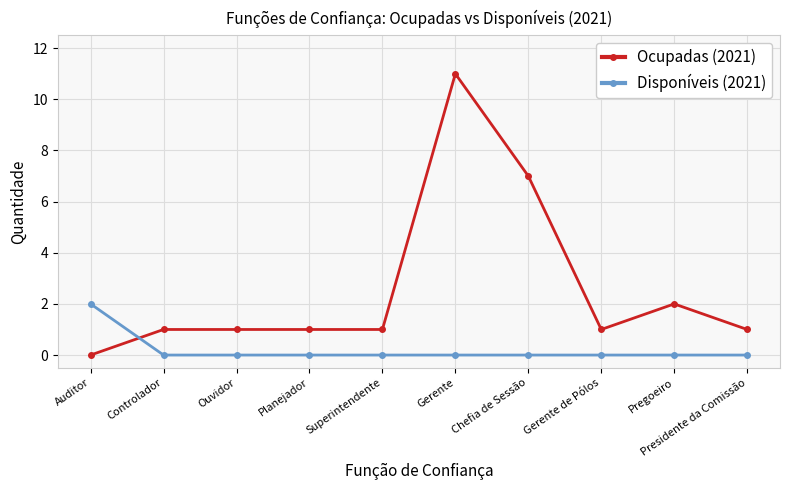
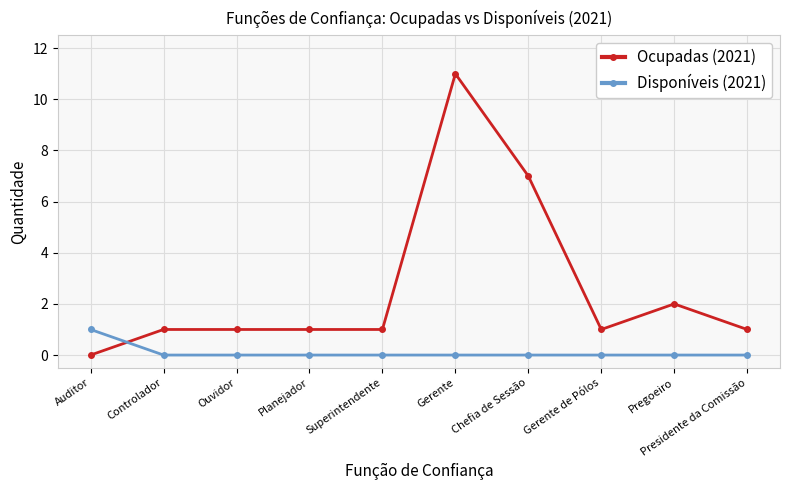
Disponíveis (2021), Auditor: 2 -> 1
